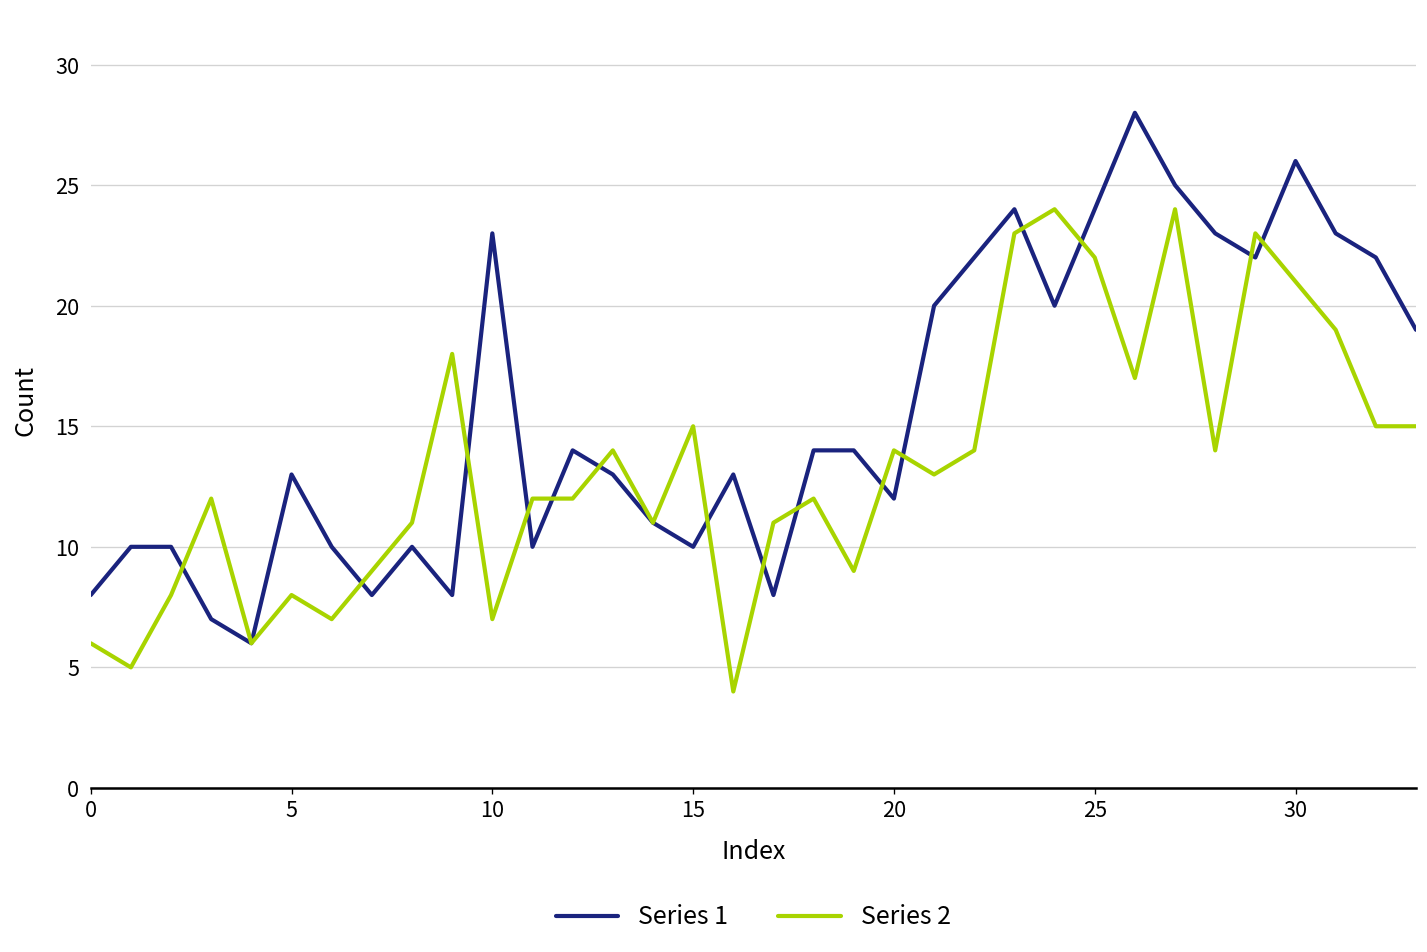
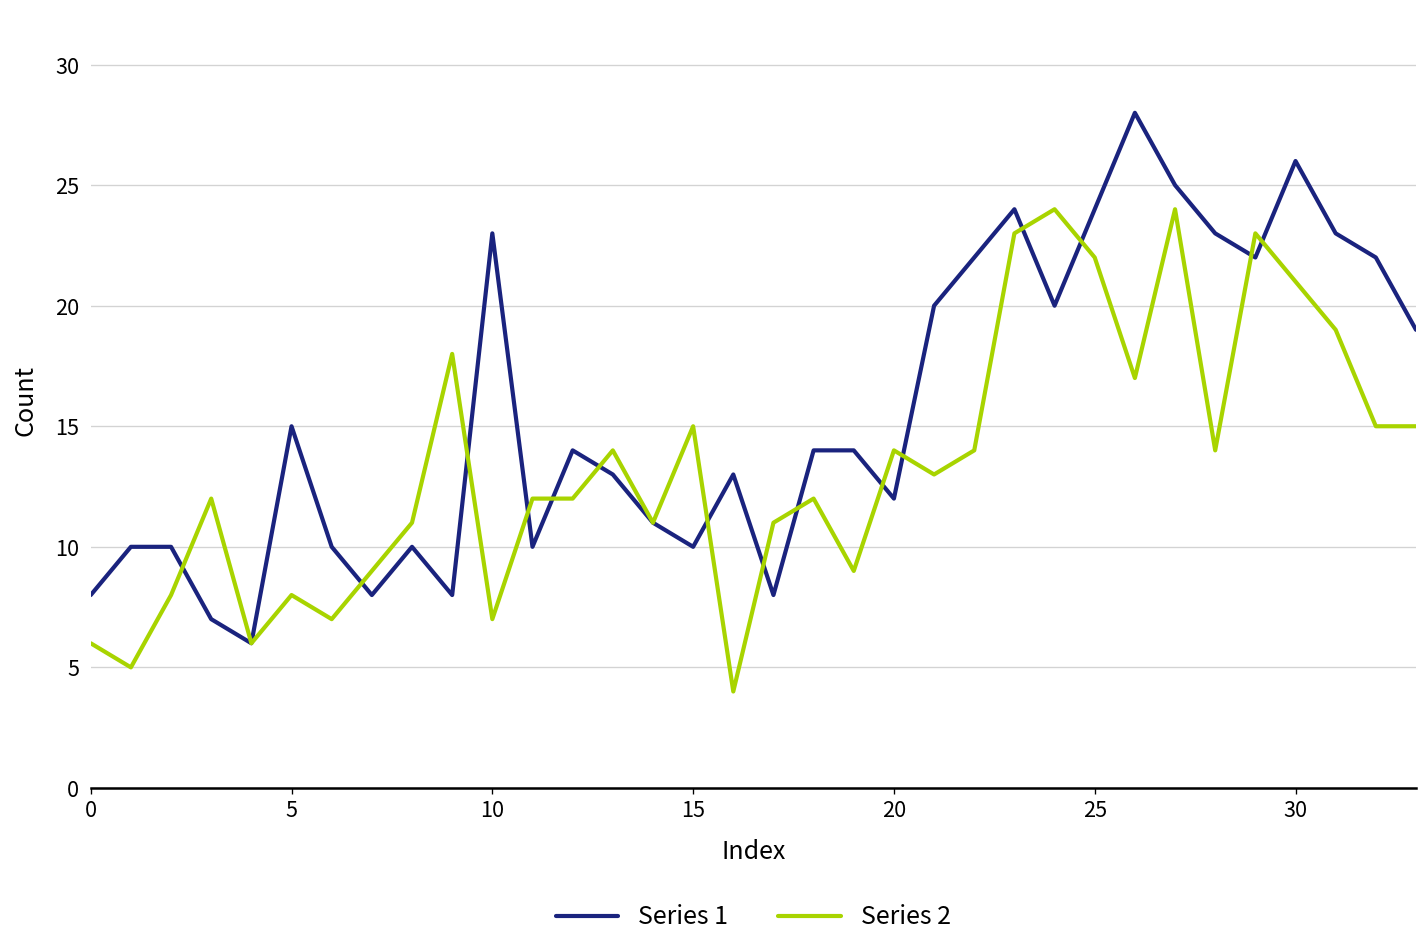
Series 1, 5: 13 -> 15
